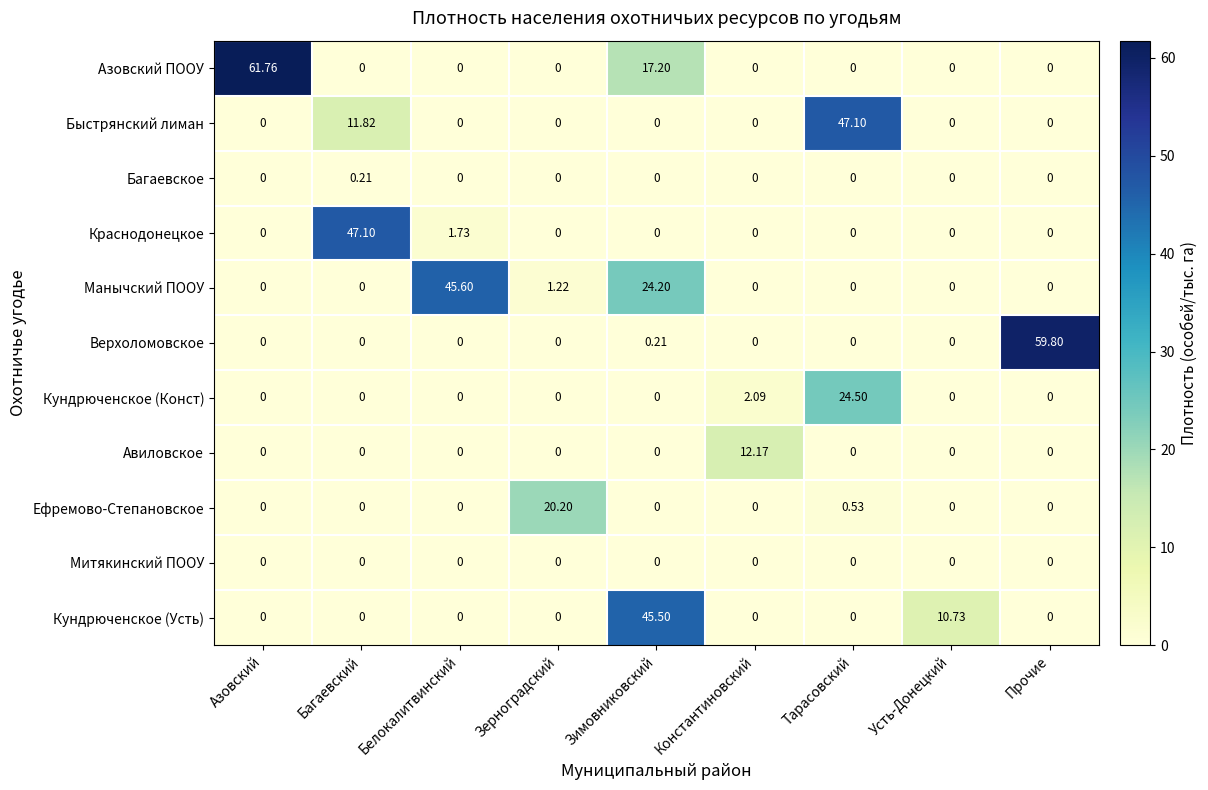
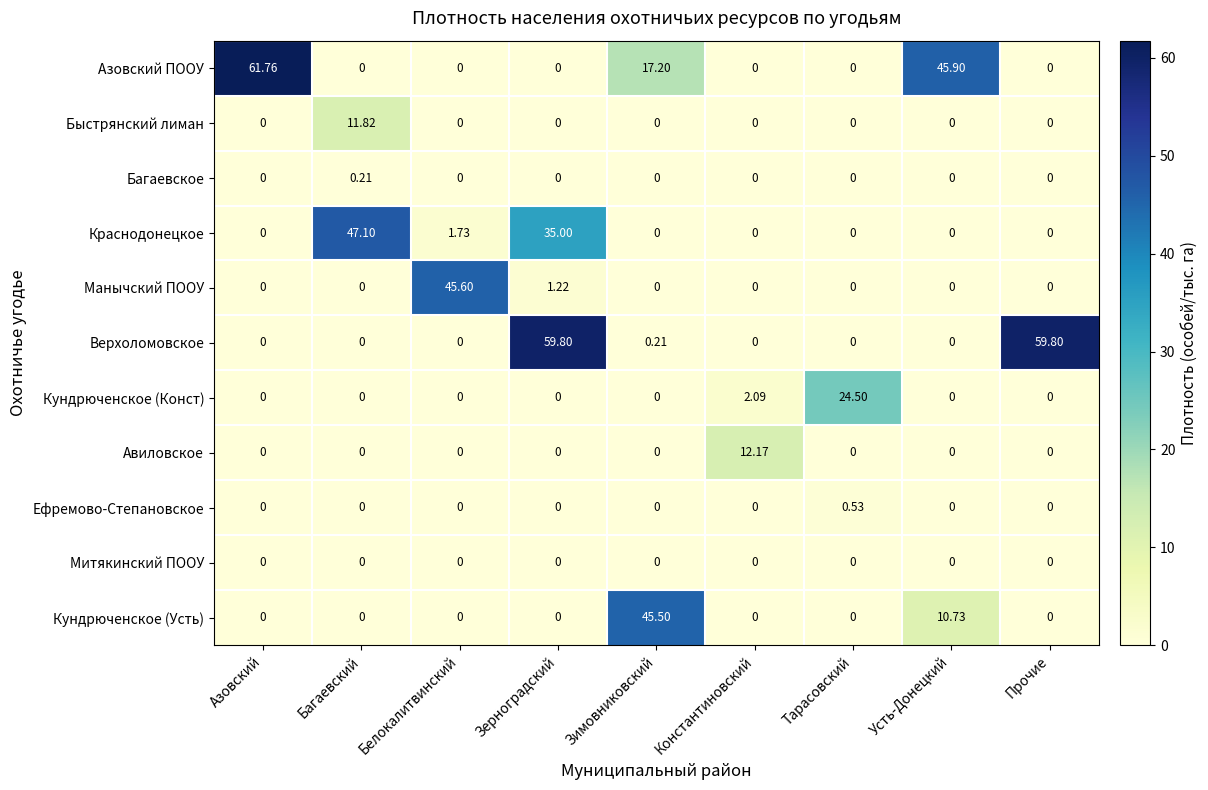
Азовский ПООУ, Усть-Донецкий: 0 -> 45.90
Быстрянский лиман, Тарасовский: 47.10 -> 0
Краснодонецкое, Зерноградский: 0 -> 35.00
Манычский ПООУ, Зимовниковский: 24.20 -> 0
Верхоломовское, Зерноградский: 0 -> 59.80
Ефремово-Степановское, Зерноградский: 20.20 -> 0
